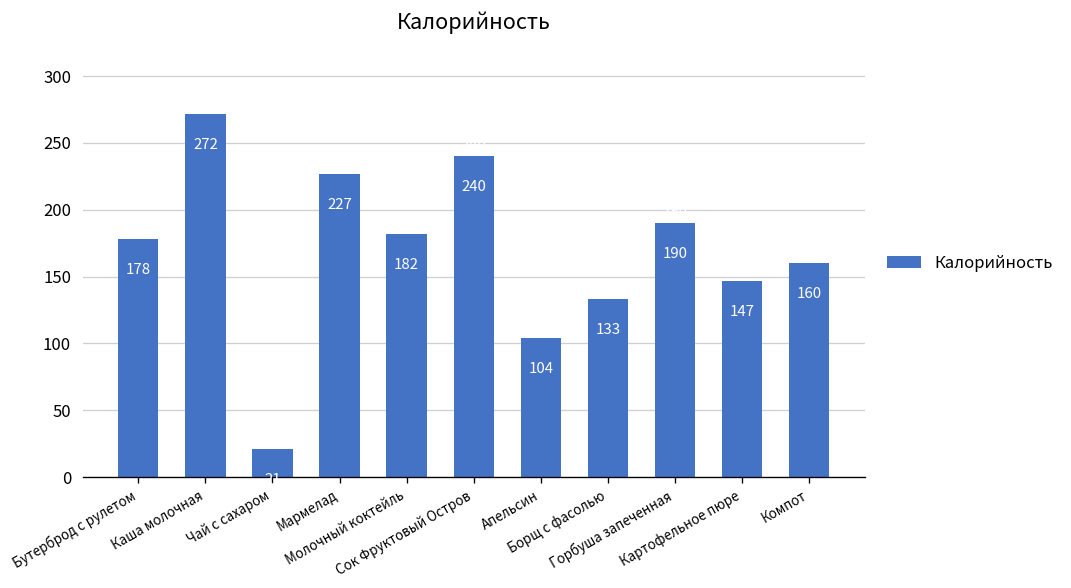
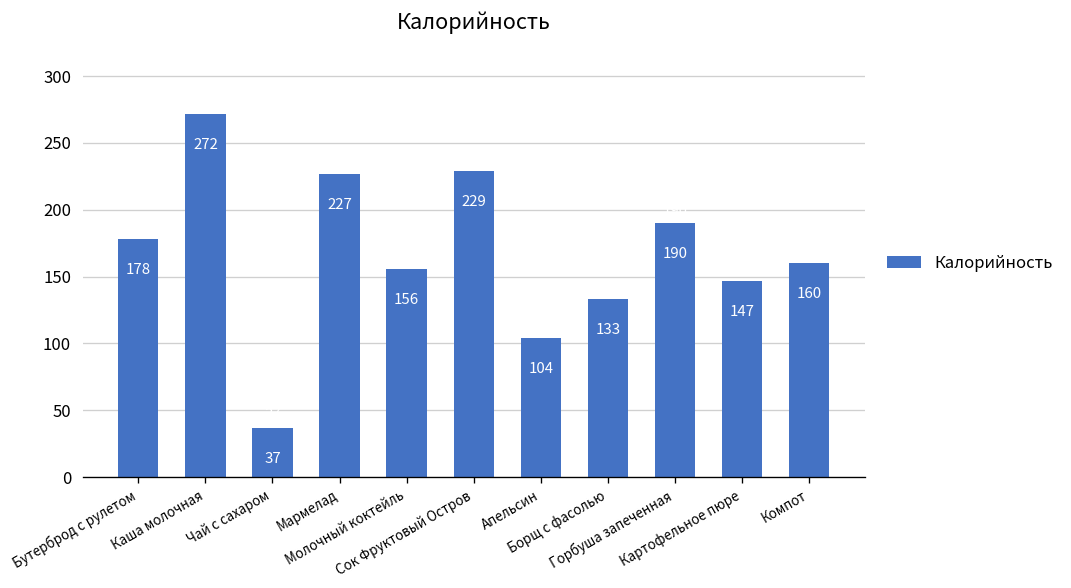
Чай с сахаром: 21 -> 37
Молочный коктейль: 182 -> 156
Сок Фруктовый Остров: 240 -> 229
